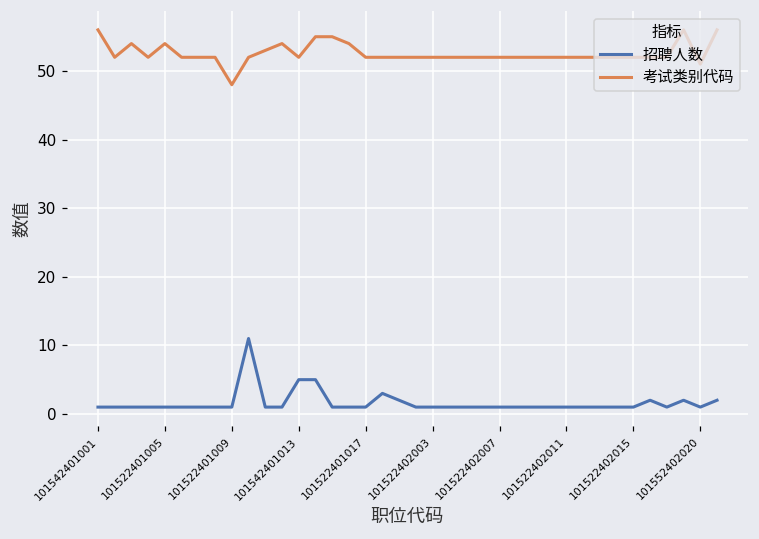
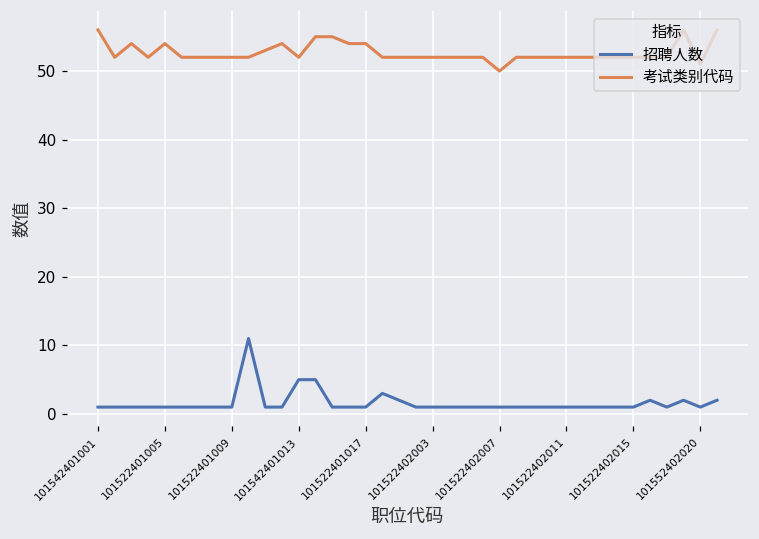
考试类别代码, 101522401009: 48 -> 52
考试类别代码, 101522401017: 52 -> 54
考试类别代码, 101522402007: 52 -> 50
